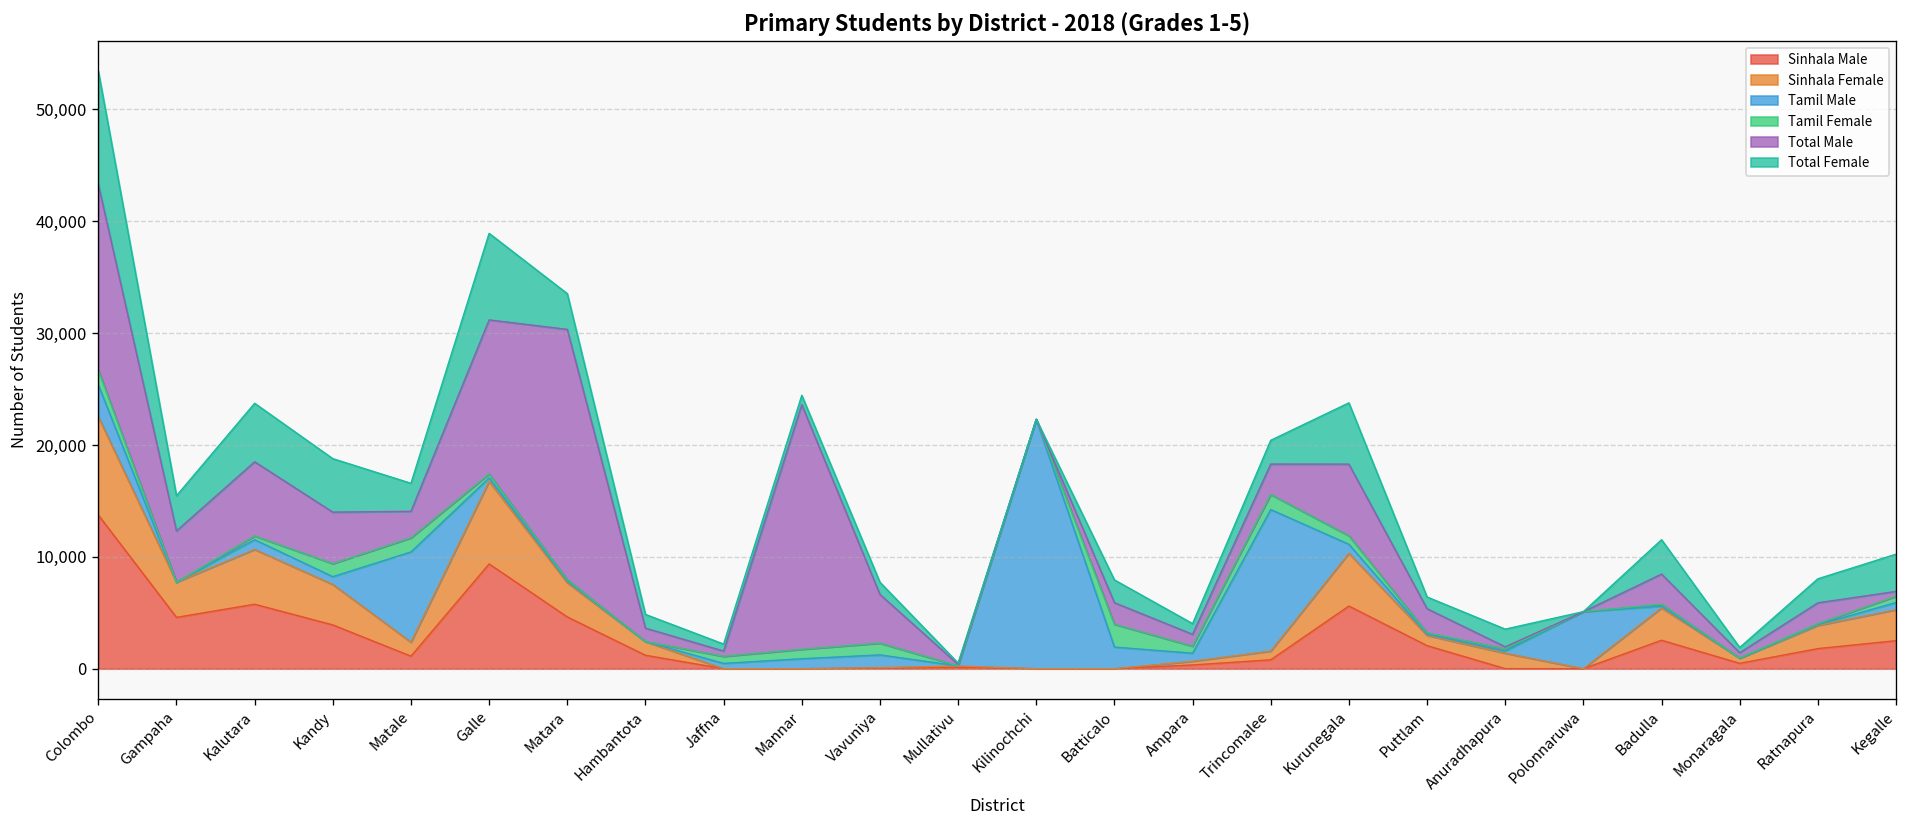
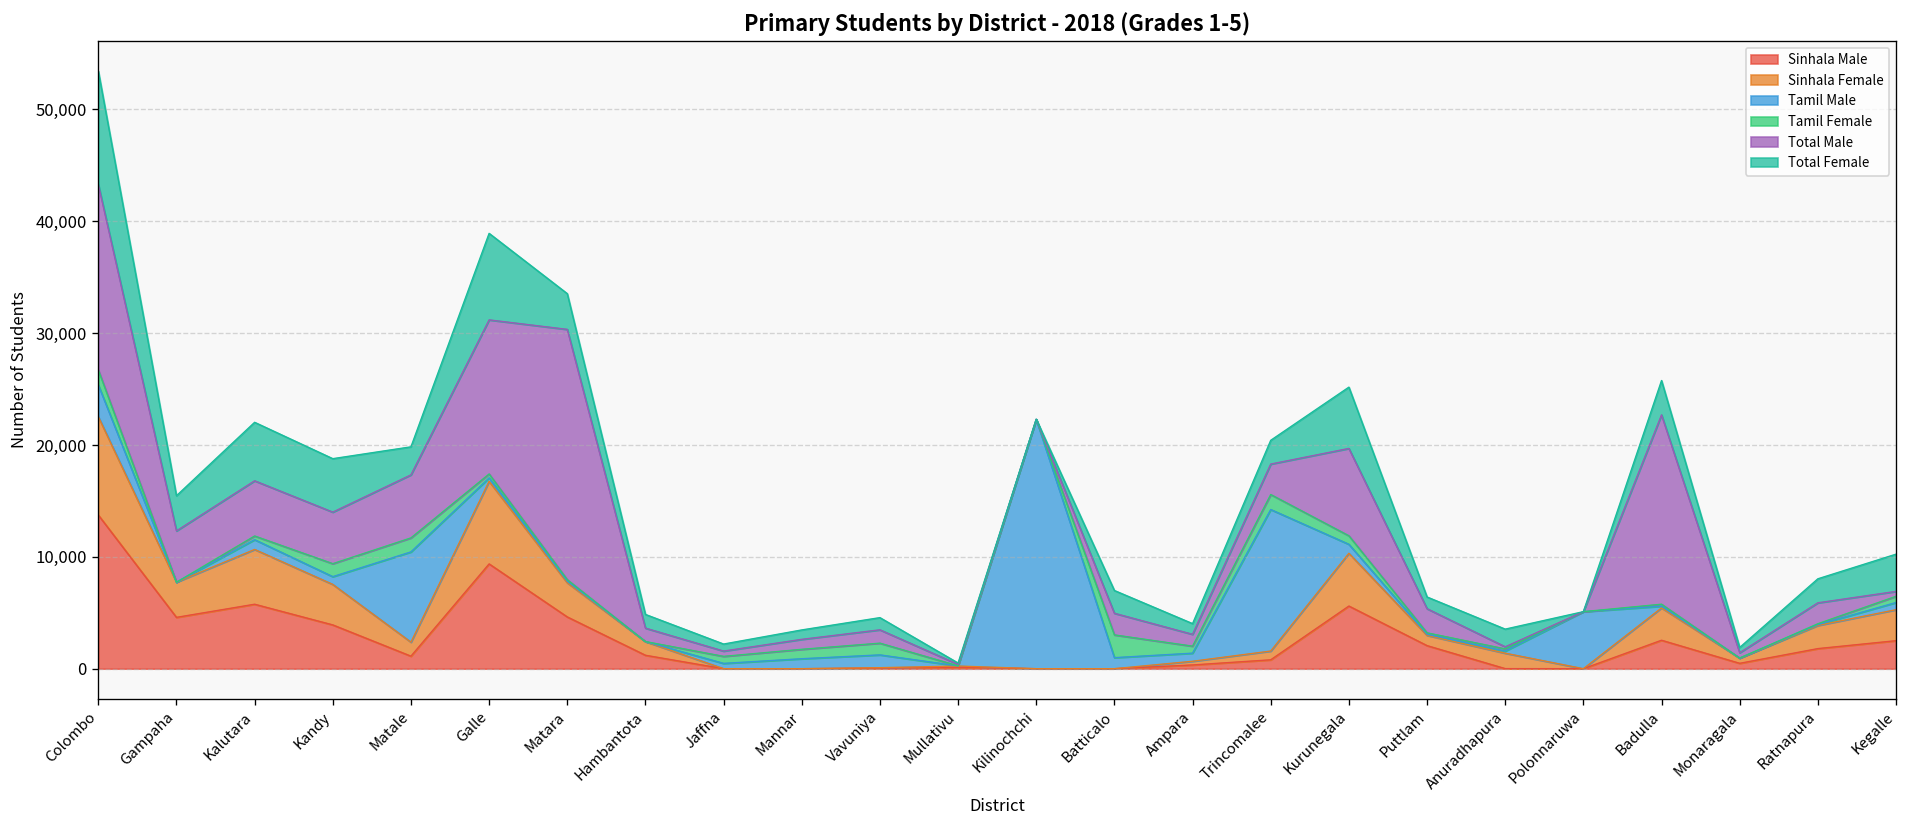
Total Male, Kalutara: 7,000 -> 5,000
Total Male, Matale: 2,000 -> 6,000
Total Male, Mannar: 22,000 -> 1,000
Total Male, Vavuniya: 4,000 -> 1,000
Tamil Male, Batticalo: 2,000 -> 1,000
Total Male, Kurunegala: 6,000 -> 8,000
Total Male, Badulla: 3,000 -> 17,000
